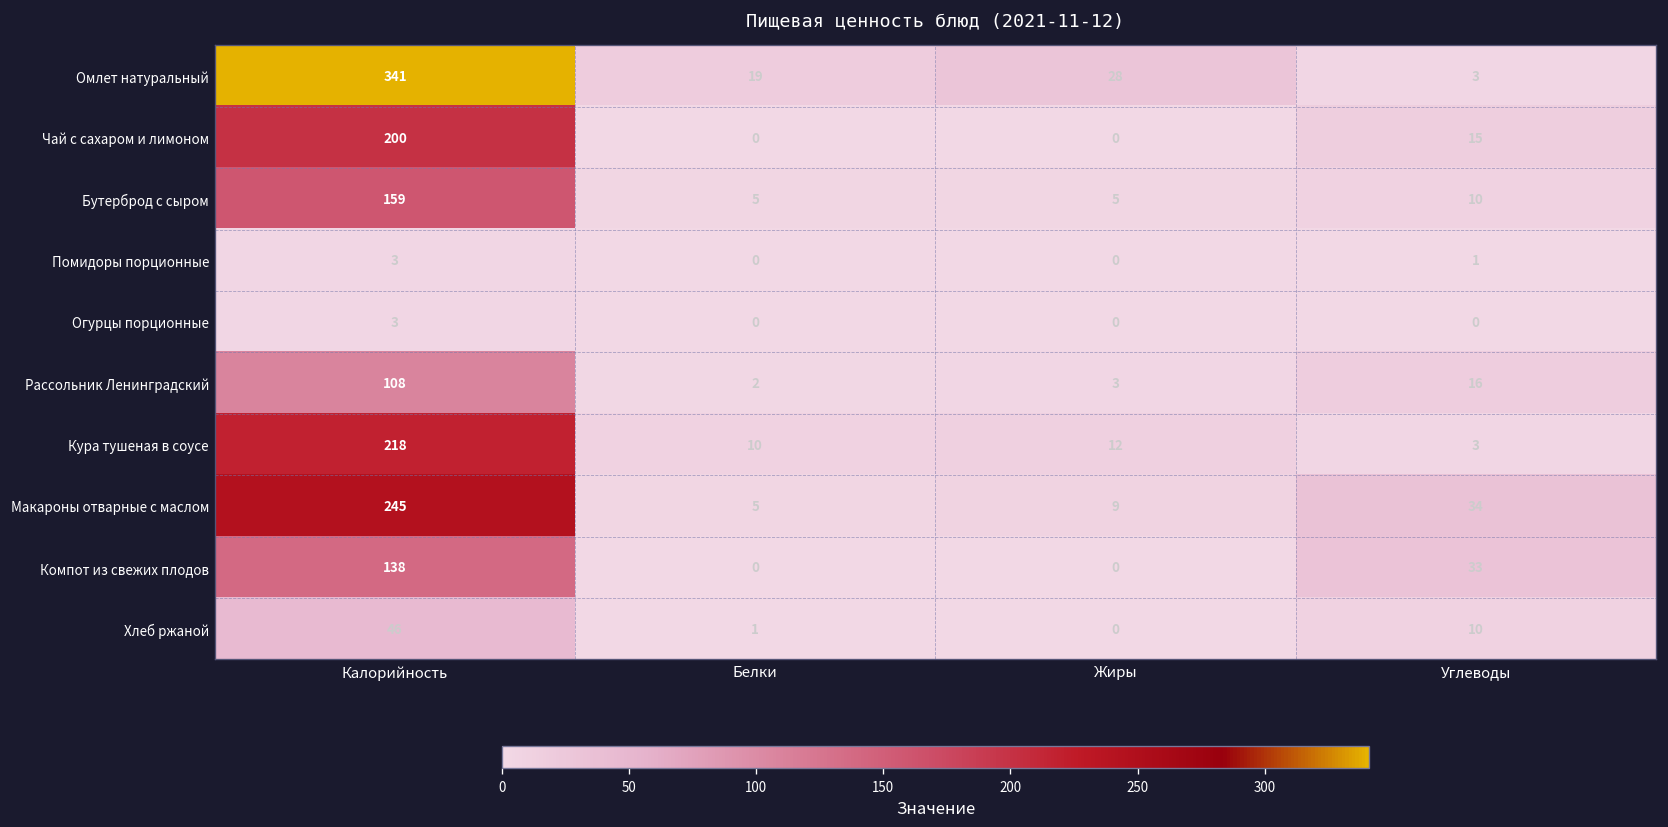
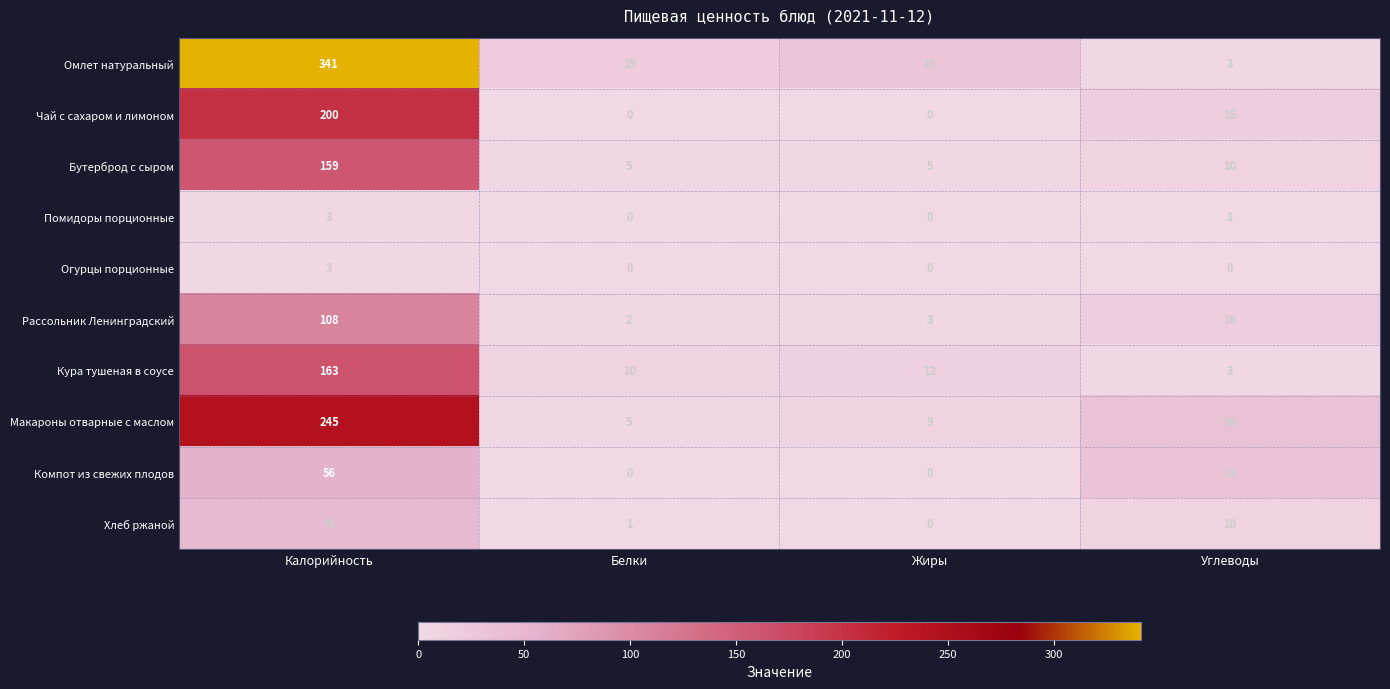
Кура тушеная в соусе, Калорийность: 218 -> 163
Компот из свежих плодов, Калорийность: 138 -> 56
